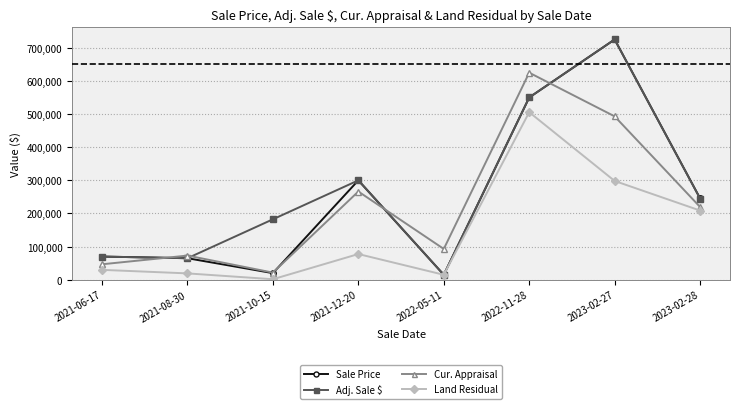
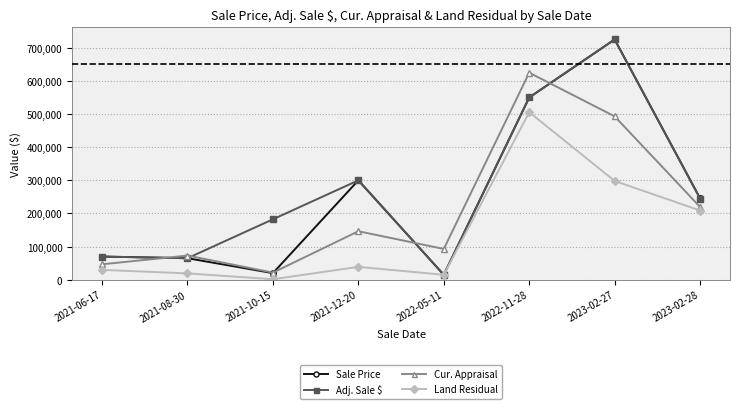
Cur. Appraisal, 2021-12-20: 270,000 -> 150,000
Land Residual, 2021-12-20: 80,000 -> 40,000
